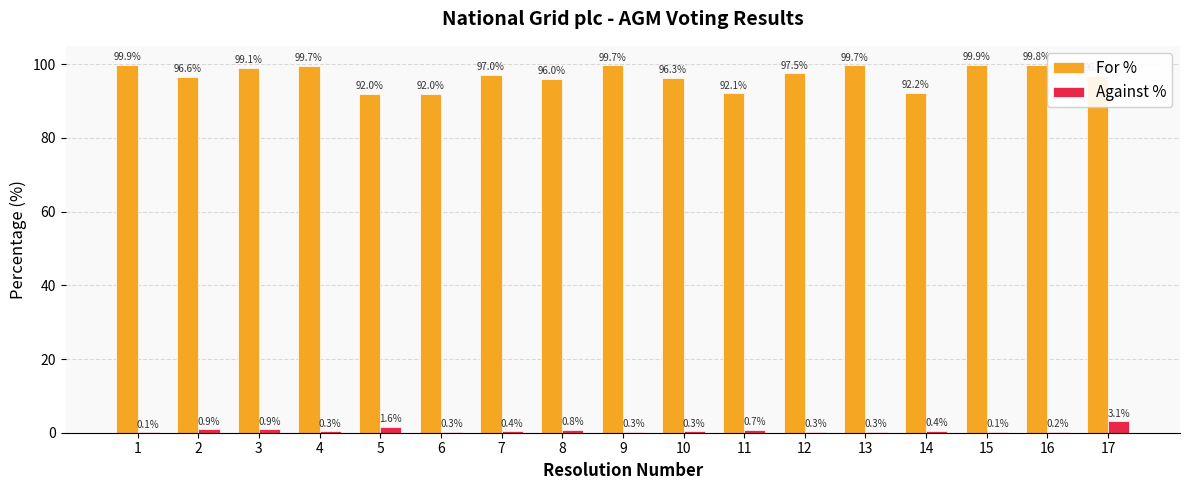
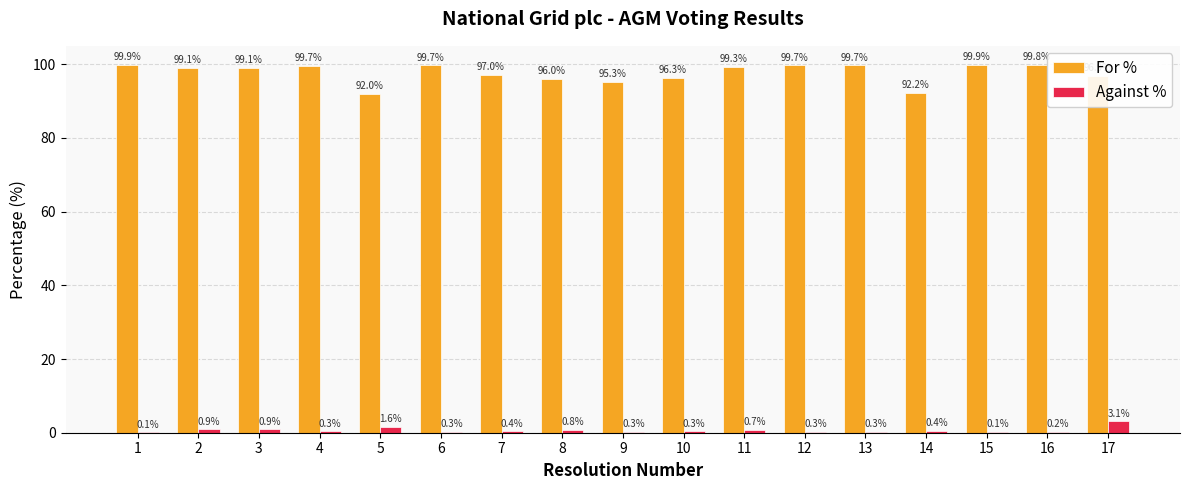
For %, 2: 96.6% -> 99.1%
For %, 6: 92.0% -> 99.7%
For %, 9: 99.7% -> 95.3%
For %, 11: 92.1% -> 99.3%
For %, 12: 97.5% -> 99.7%
